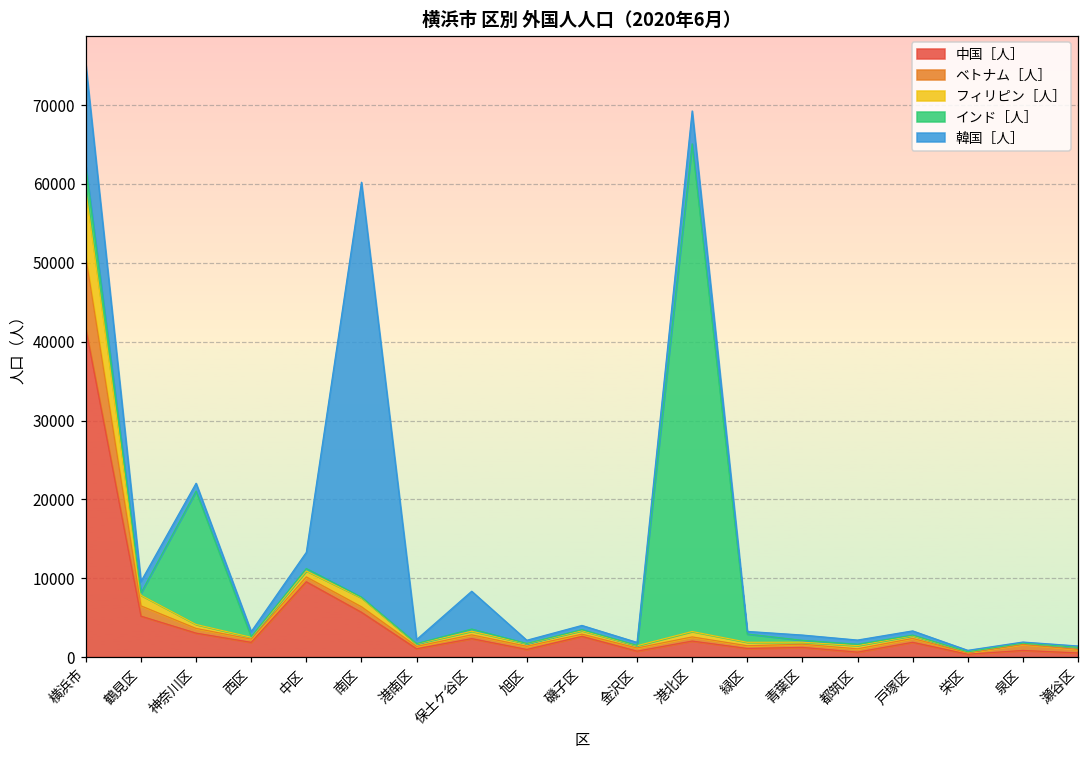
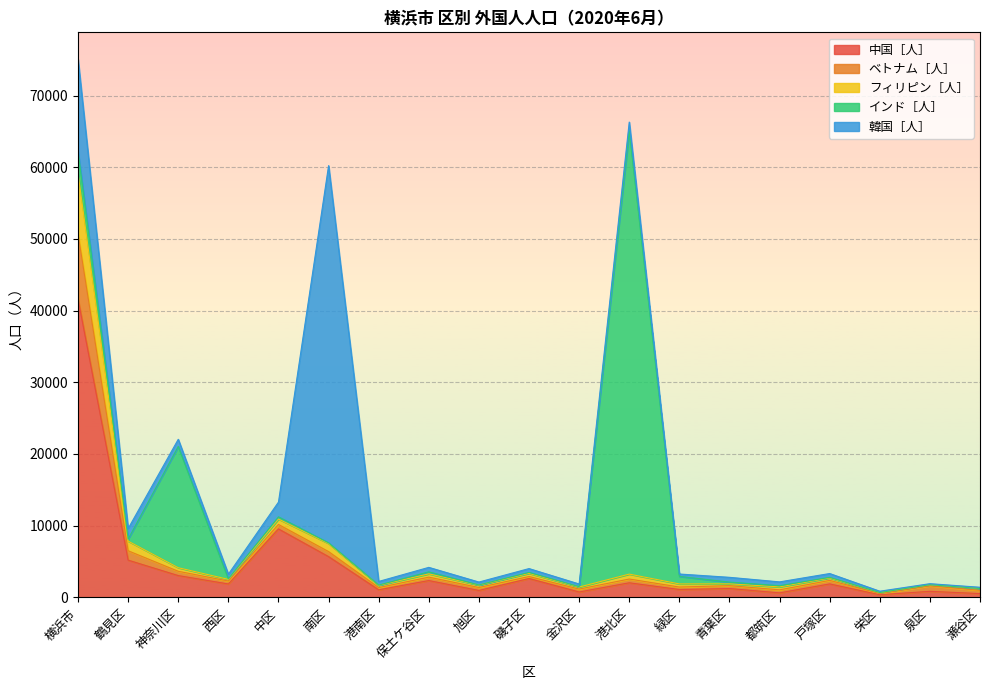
韓国［人］, 保土ケ谷区: 5000 -> 1000
韓国［人］, 港北区: 4000 -> 1000
